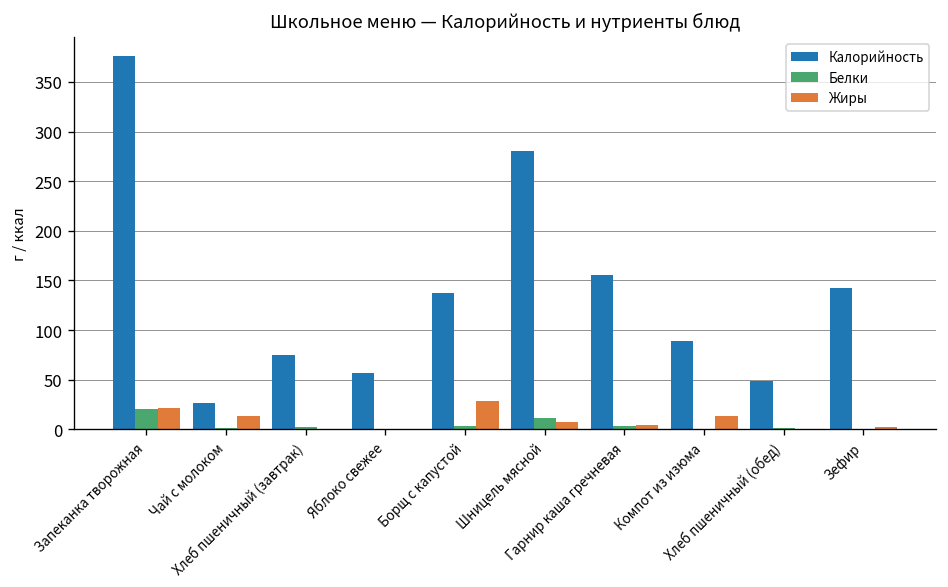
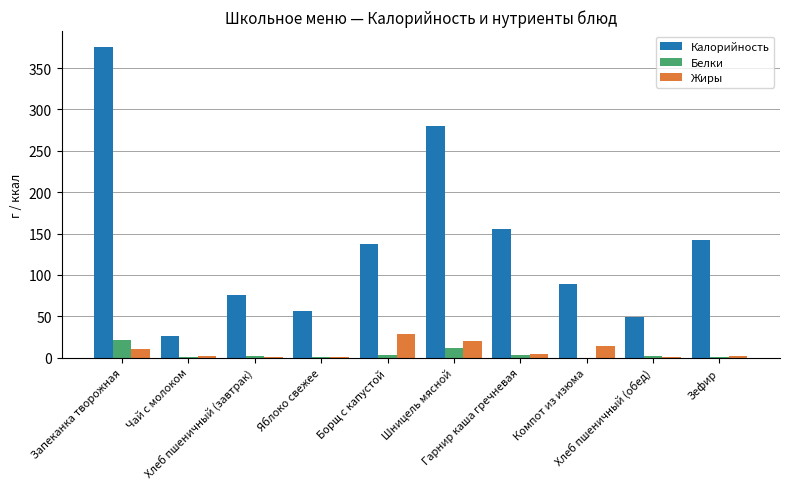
Жиры, Запеканка творожная: 20 -> 10
Жиры, Чай с молоком: 10 -> 0
Жиры, Шницель мясной: 10 -> 20
